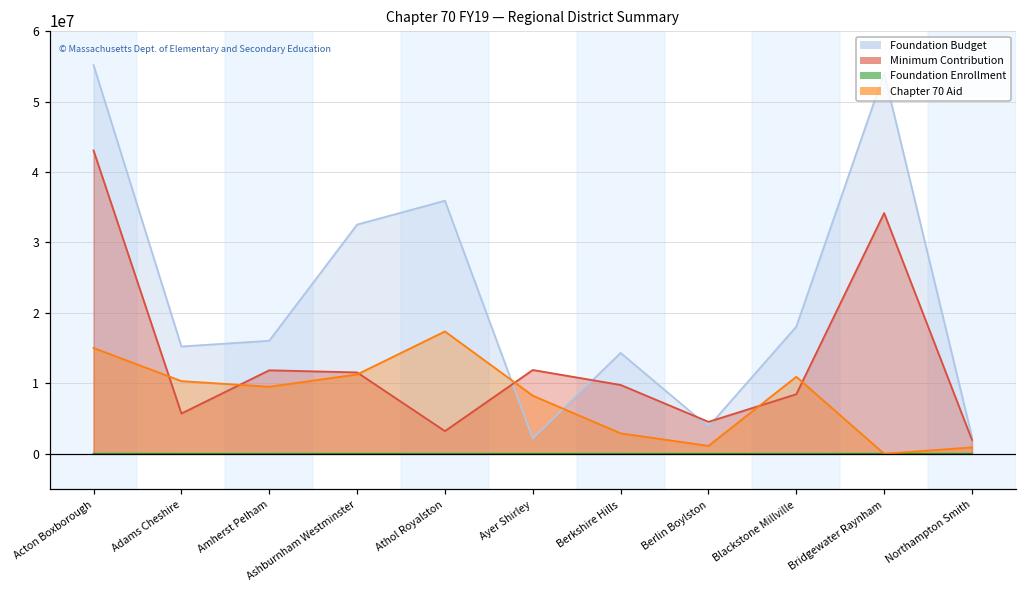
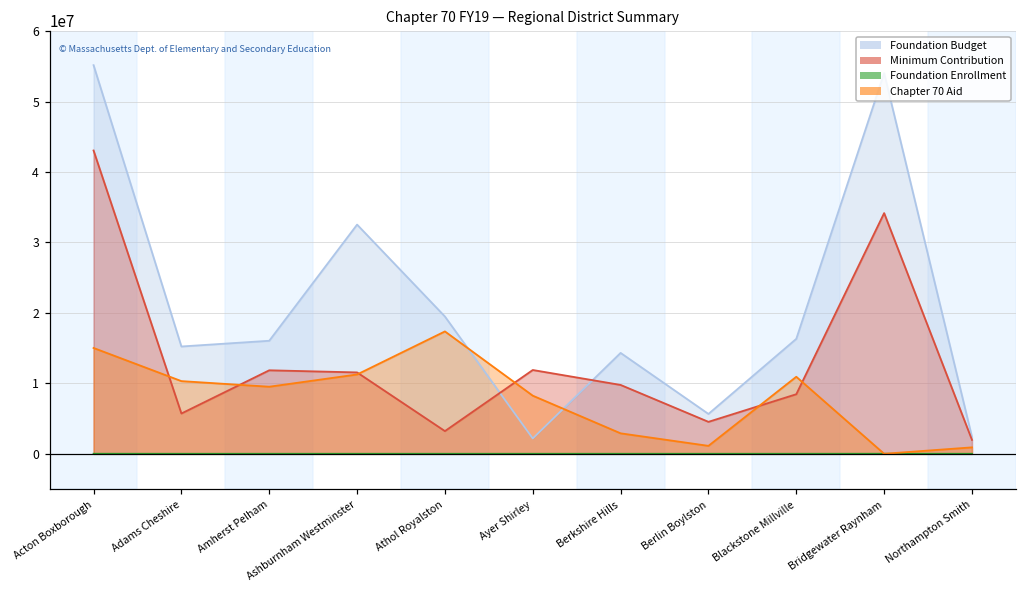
Foundation Budget, Athol Royalston: 36000000 -> 19000000
Foundation Budget, Berlin Boylston: 4000000 -> 6000000
Foundation Budget, Blackstone Millville: 18000000 -> 16000000
